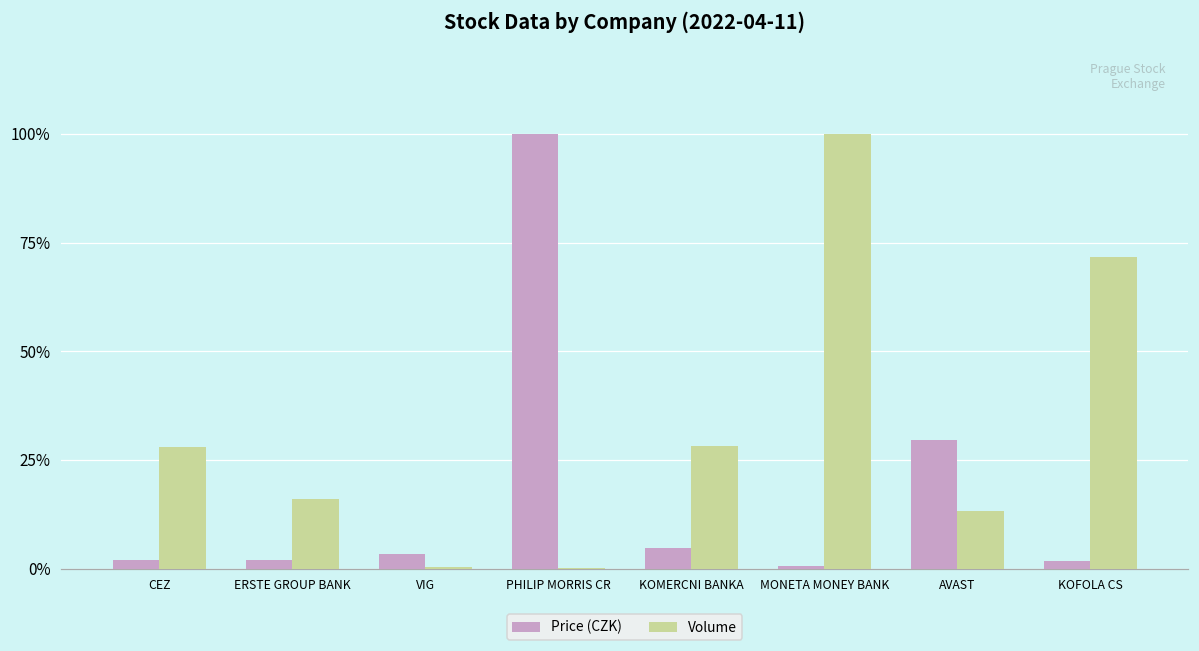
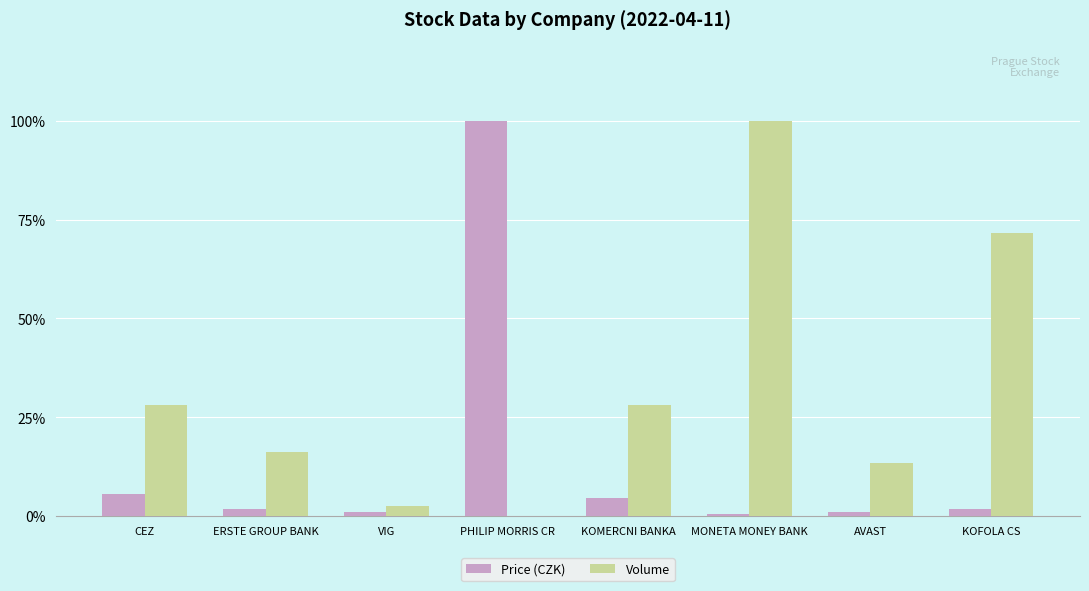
Price (CZK), CEZ: 2% -> 6%
Price (CZK), VIG: 3% -> 1%
Volume, VIG: 0% -> 3%
Price (CZK), AVAST: 30% -> 1%
